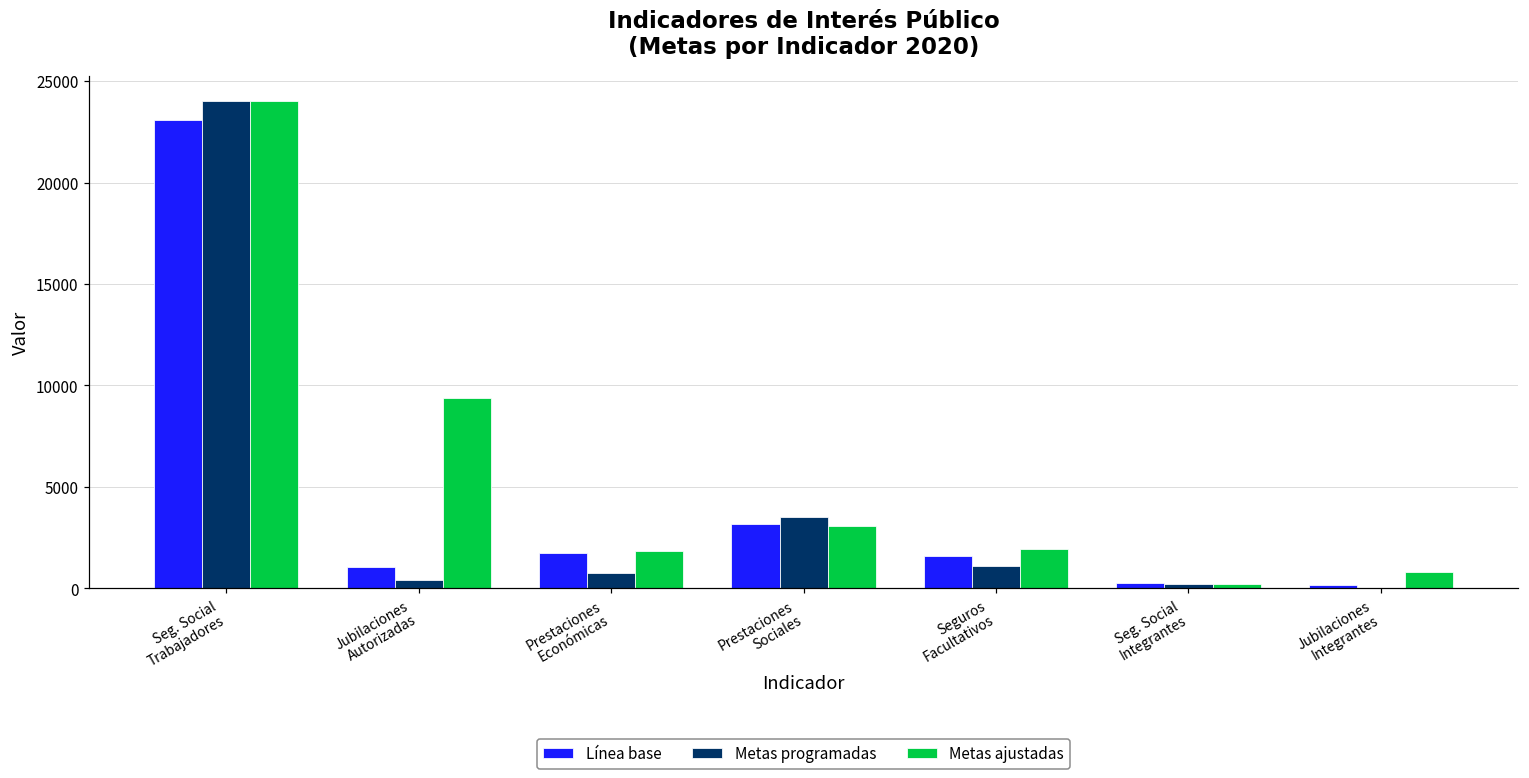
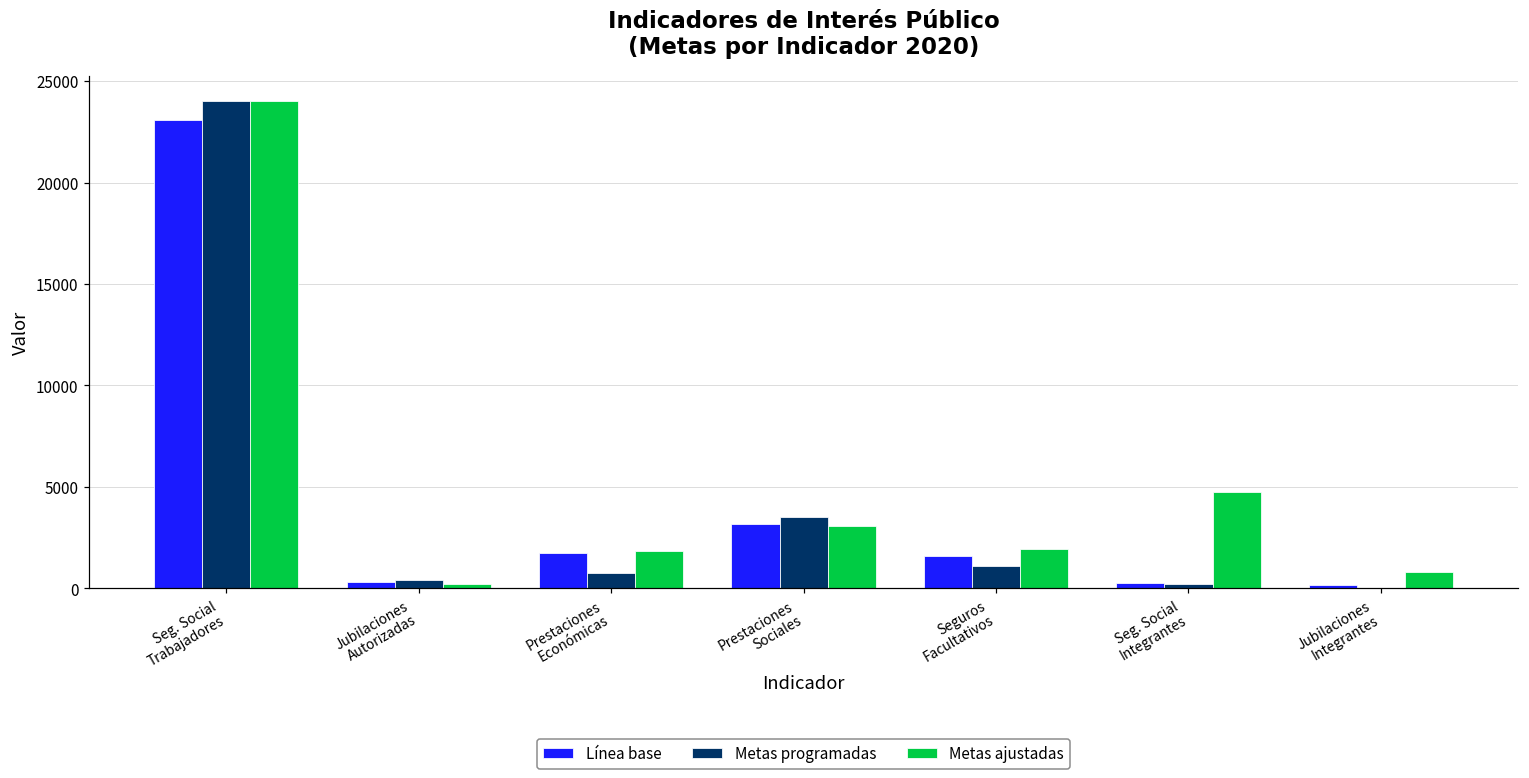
Línea base, Jubilaciones Autorizadas: 1100 -> 300
Metas ajustadas, Jubilaciones Autorizadas: 9400 -> 200
Metas ajustadas, Seg. Social Integrantes: 200 -> 4700
